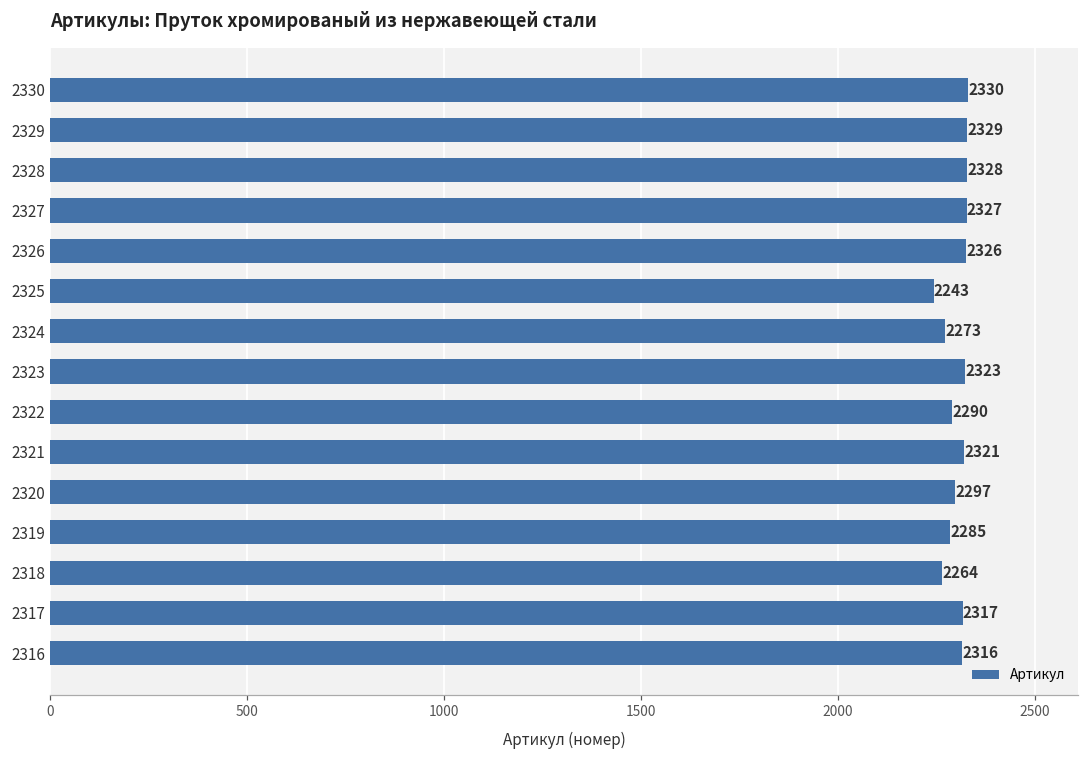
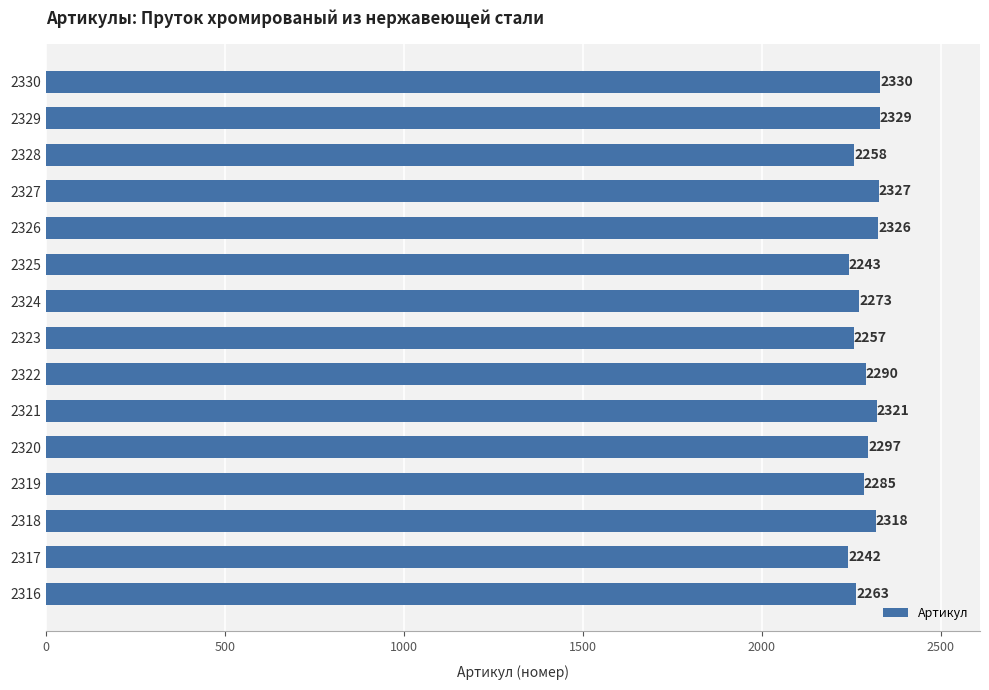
2328: 2328 -> 2258
2323: 2323 -> 2257
2318: 2264 -> 2318
2317: 2317 -> 2242
2316: 2316 -> 2263
